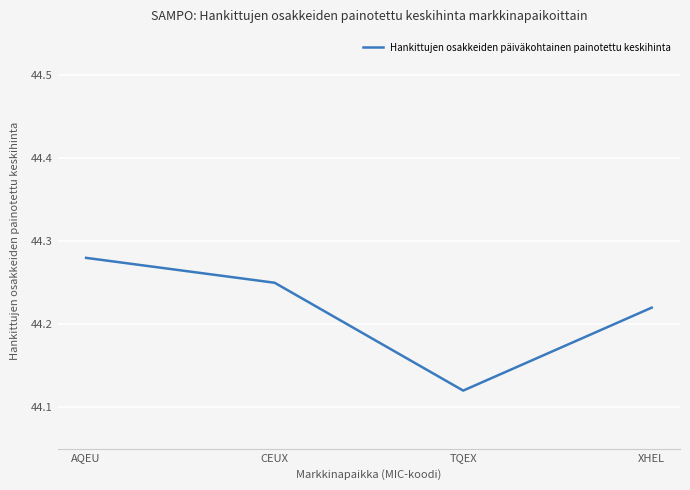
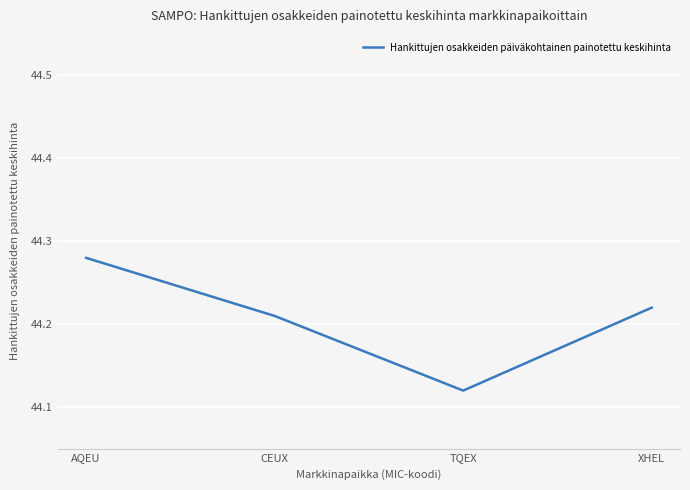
CEUX: 44.25 -> 44.21
